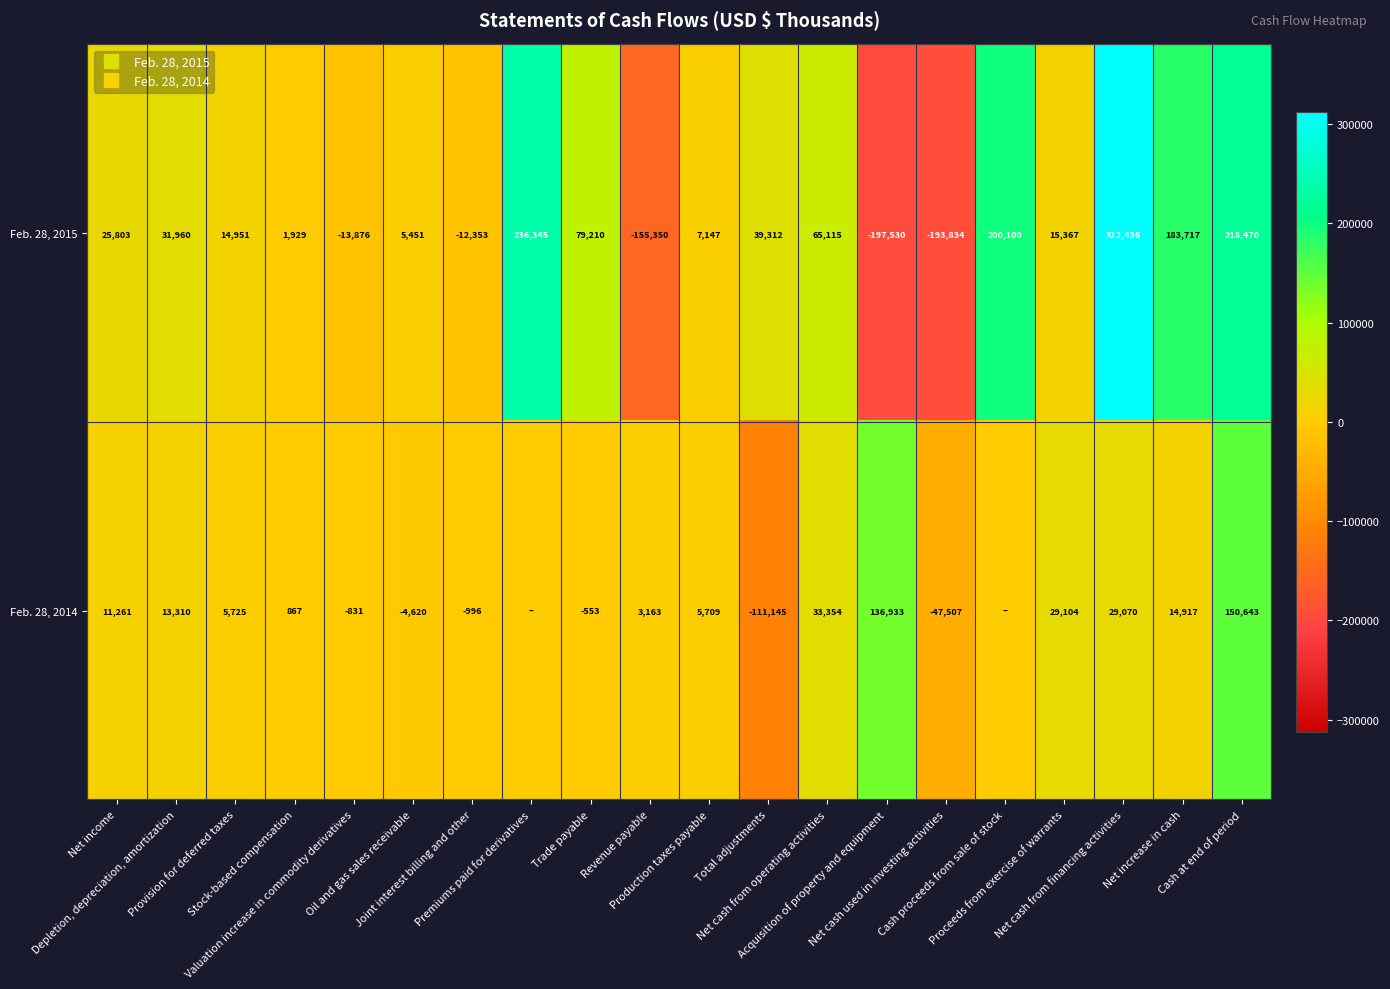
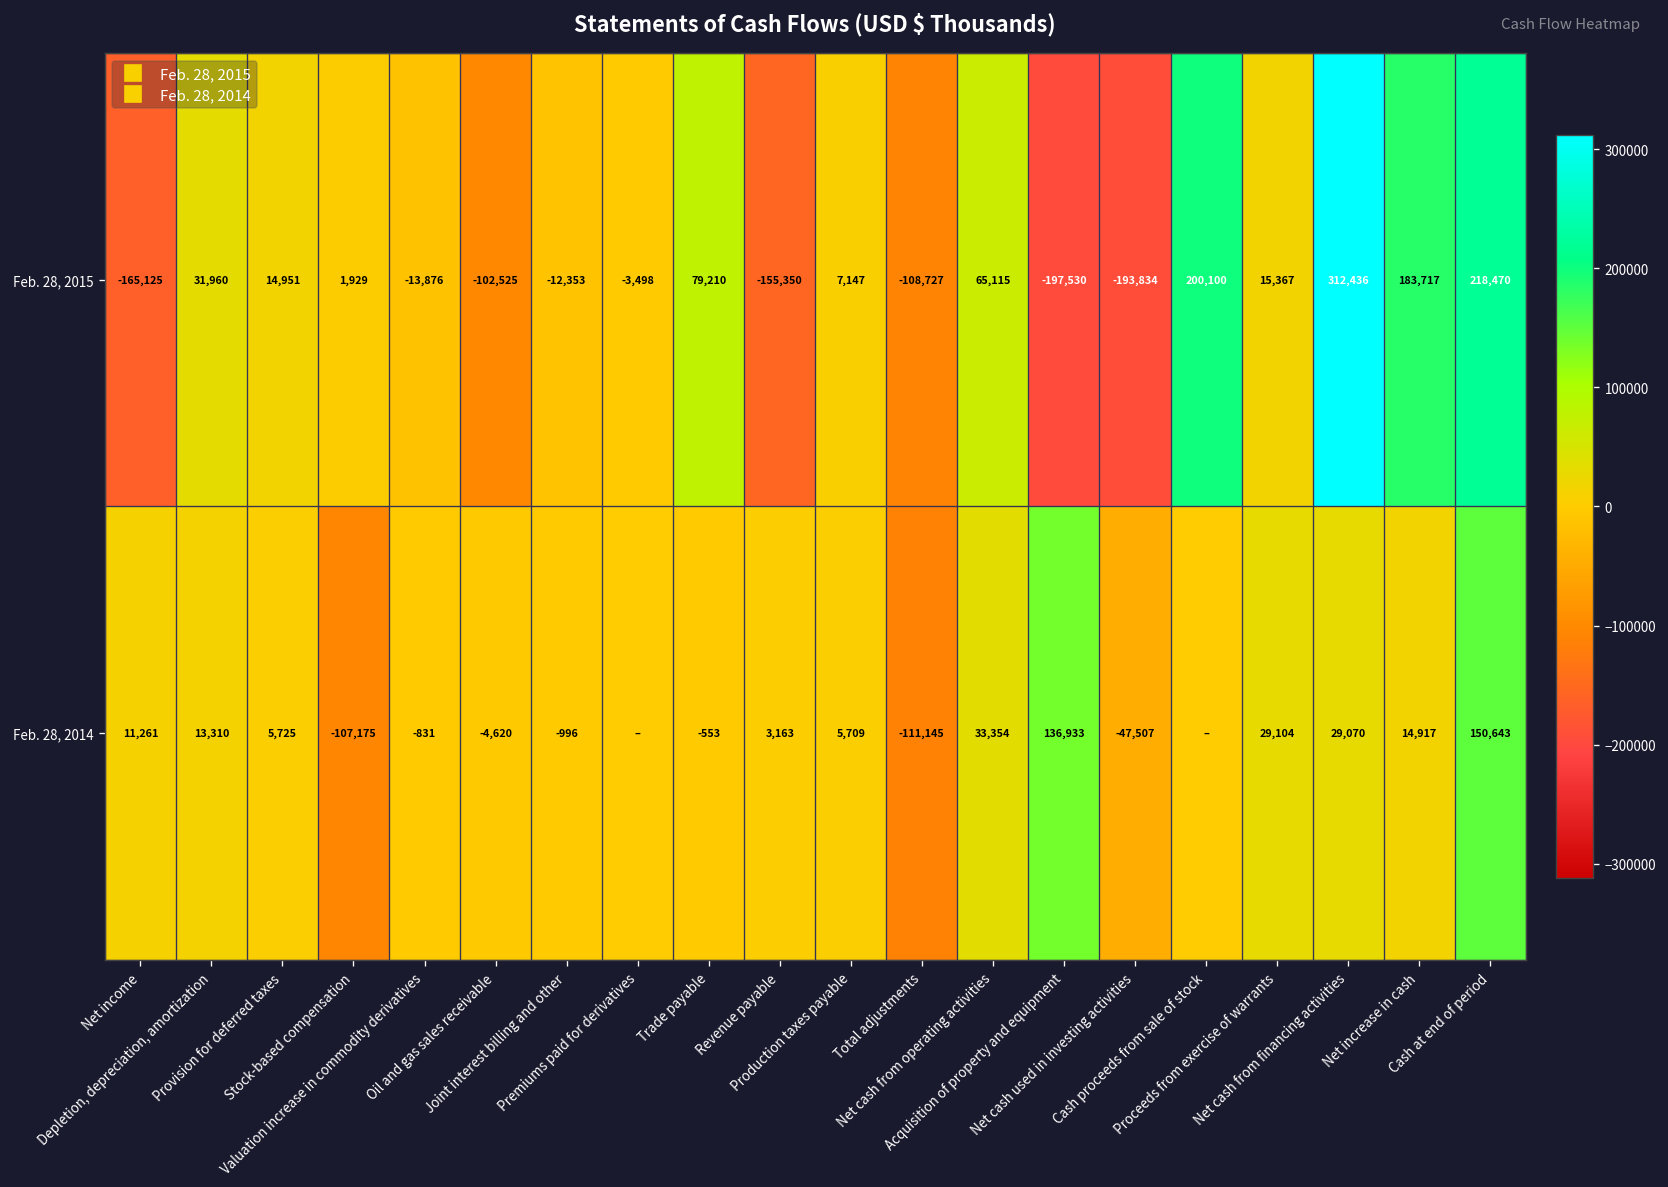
Feb. 28, 2015, Net income: 25,803 -> -165,125
Feb. 28, 2015, Oil and gas sales receivable: 5,451 -> -102,525
Feb. 28, 2015, Premiums paid for derivatives: 236,345 -> -3,498
Feb. 28, 2015, Total adjustments: 39,312 -> -108,727
Feb. 28, 2014, Stock-based compensation: 867 -> -107,175
